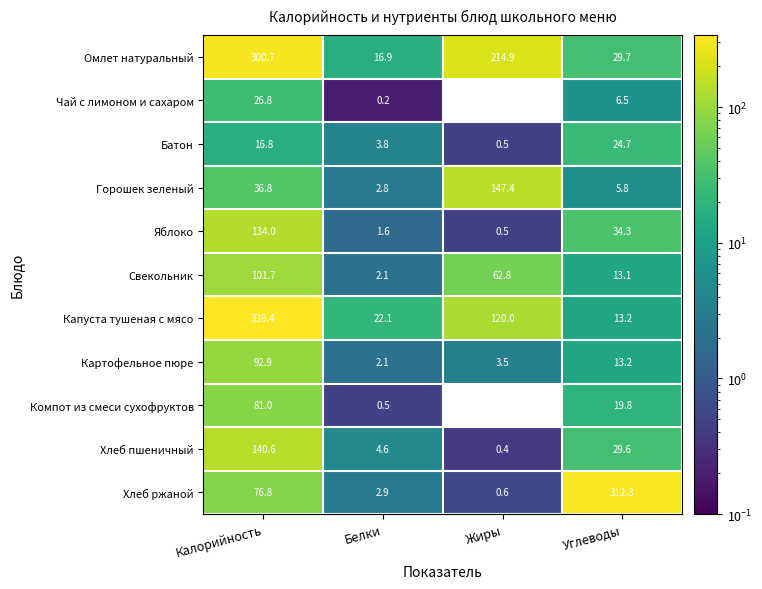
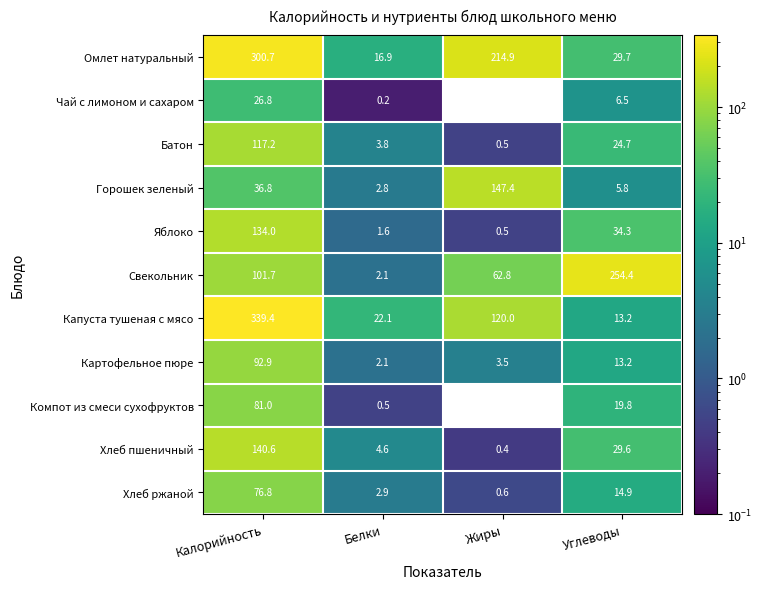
Батон, Калорийность: 16.8 -> 117.2
Свекольник, Углеводы: 13.1 -> 254.4
Хлеб ржаной, Углеводы: 312.3 -> 14.9
